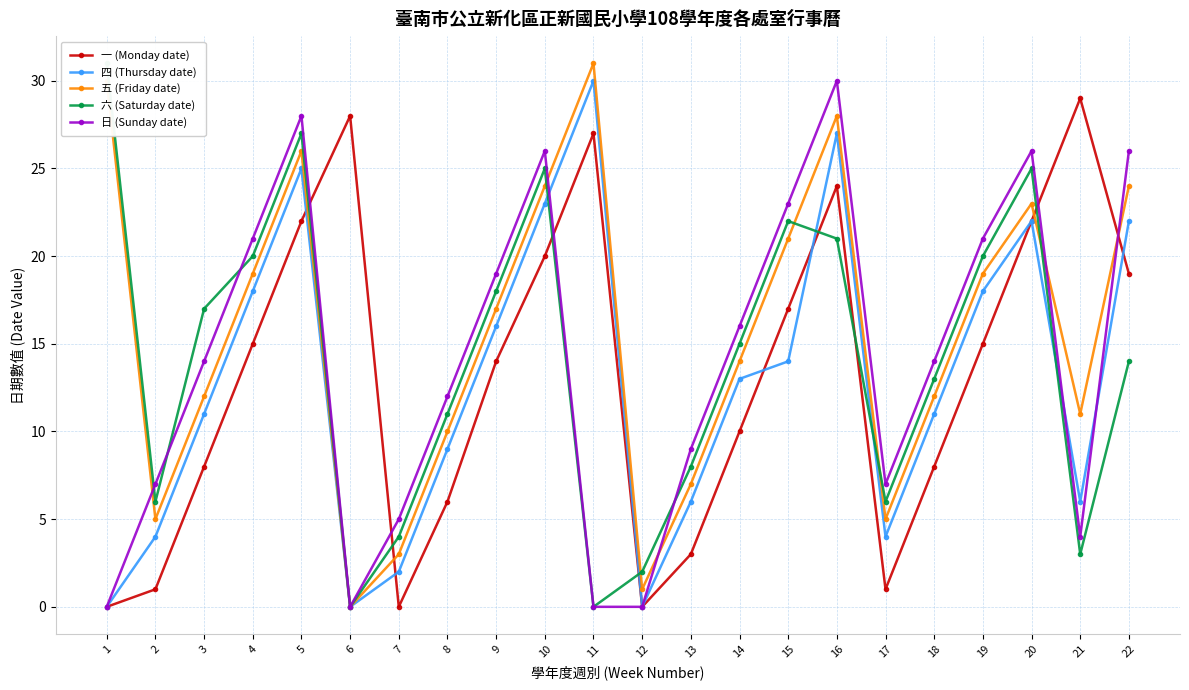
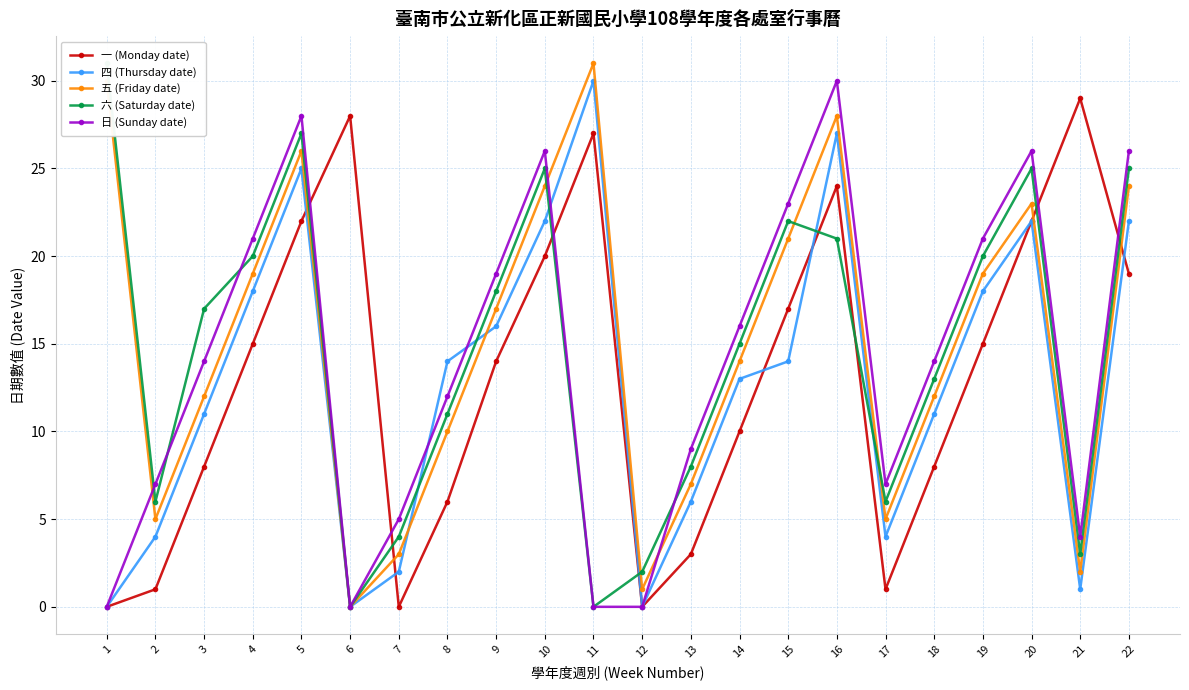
四 (Thursday date), 8: 9 -> 14
四 (Thursday date), 10: 23 -> 22
四 (Thursday date), 21: 6 -> 1
五 (Friday date), 21: 11 -> 2
六 (Saturday date), 22: 14 -> 25
